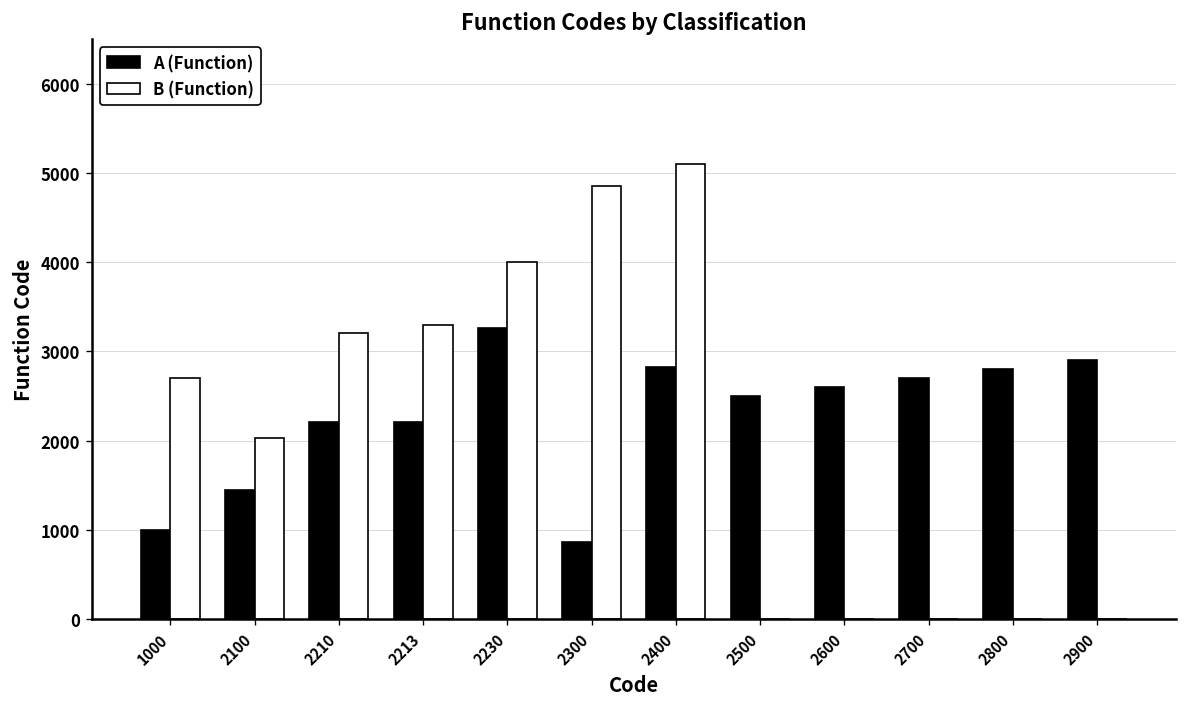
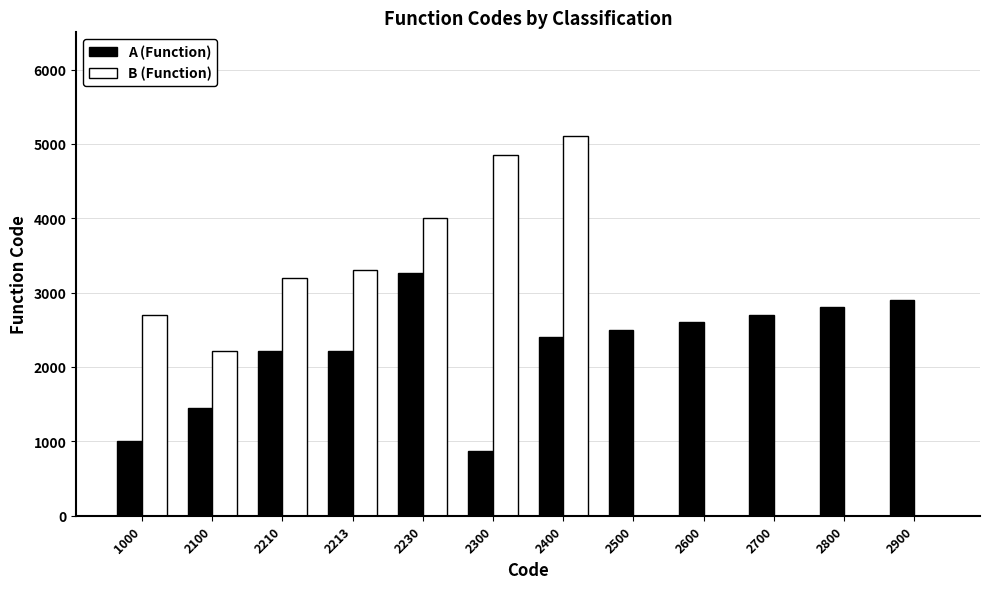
B (Function), 2100: 2000 -> 2200
A (Function), 2400: 2800 -> 2400
